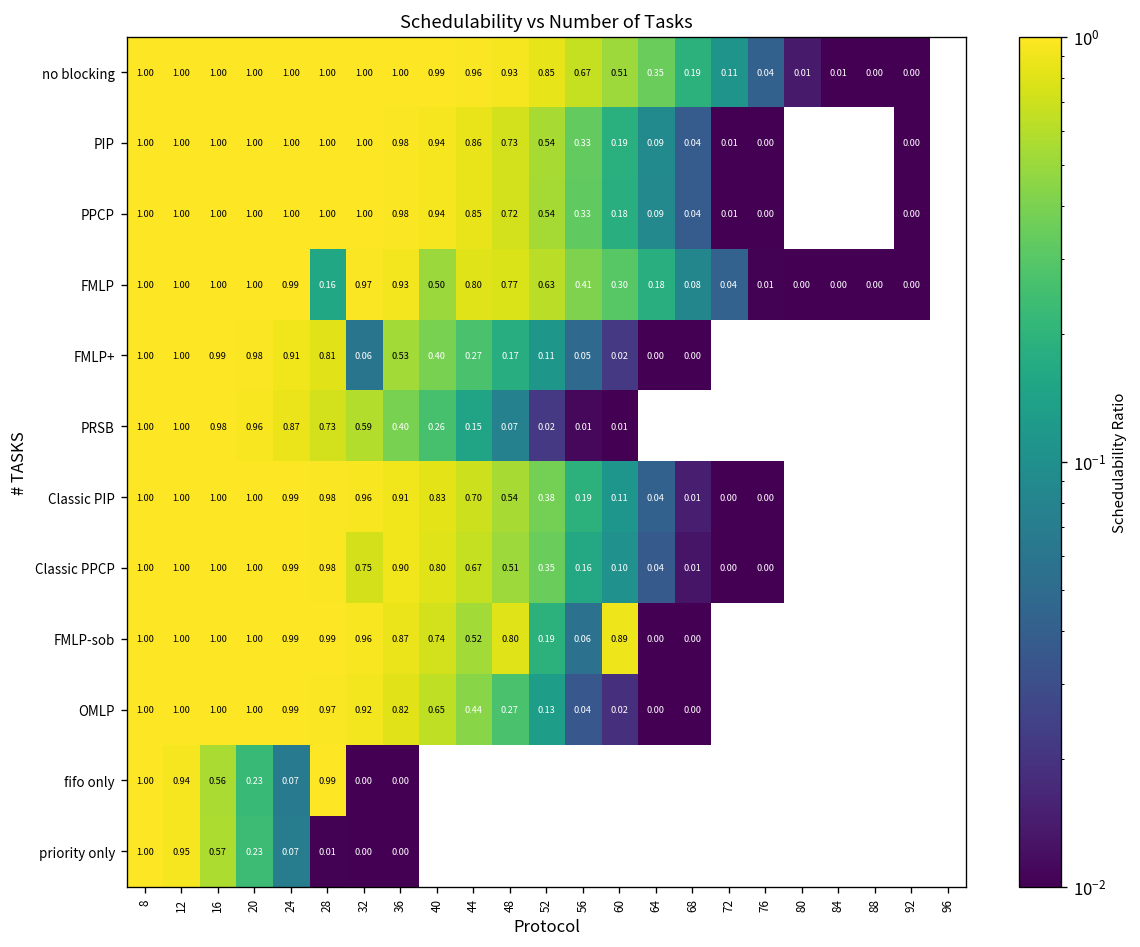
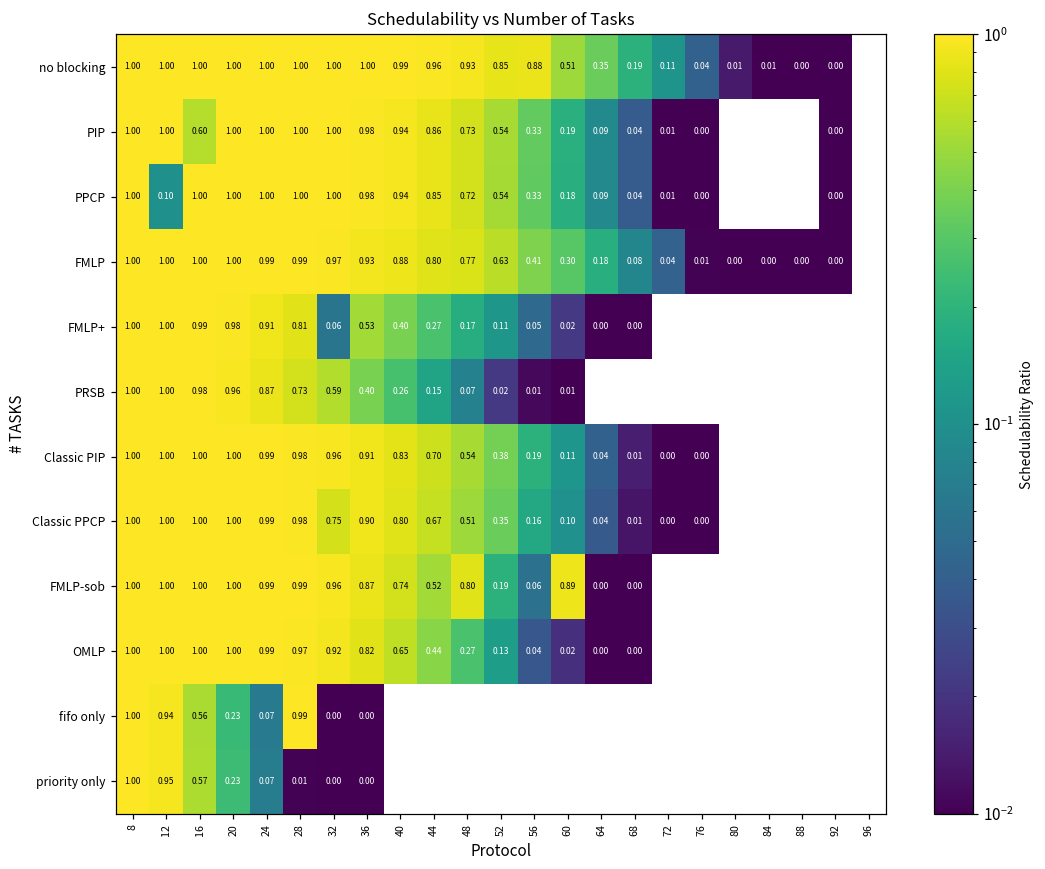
no blocking, 56: 0.67 -> 0.88
PIP, 16: 1.00 -> 0.60
PPCP, 12: 1.00 -> 0.10
FMLP, 28: 0.16 -> 0.99
FMLP, 40: 0.50 -> 0.88
